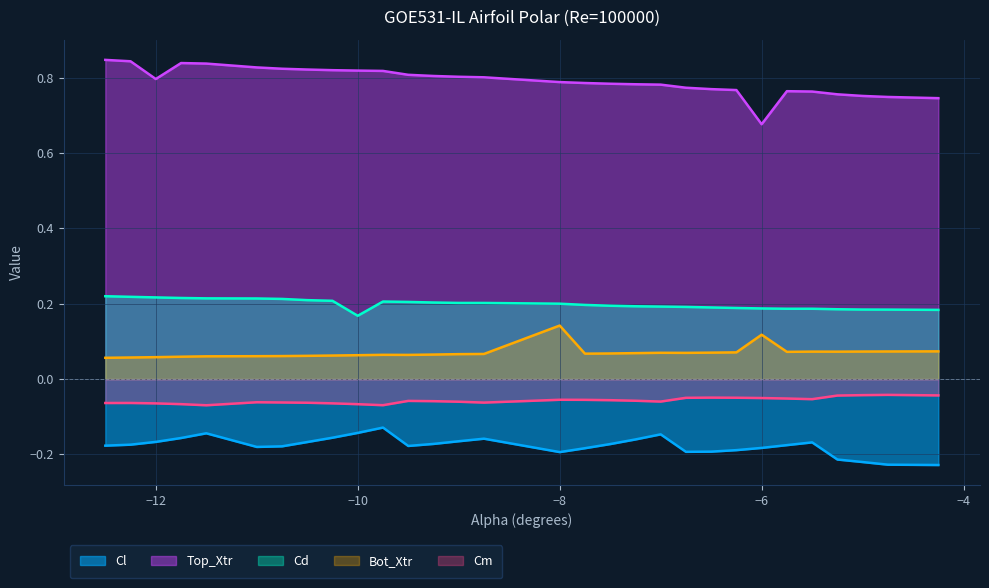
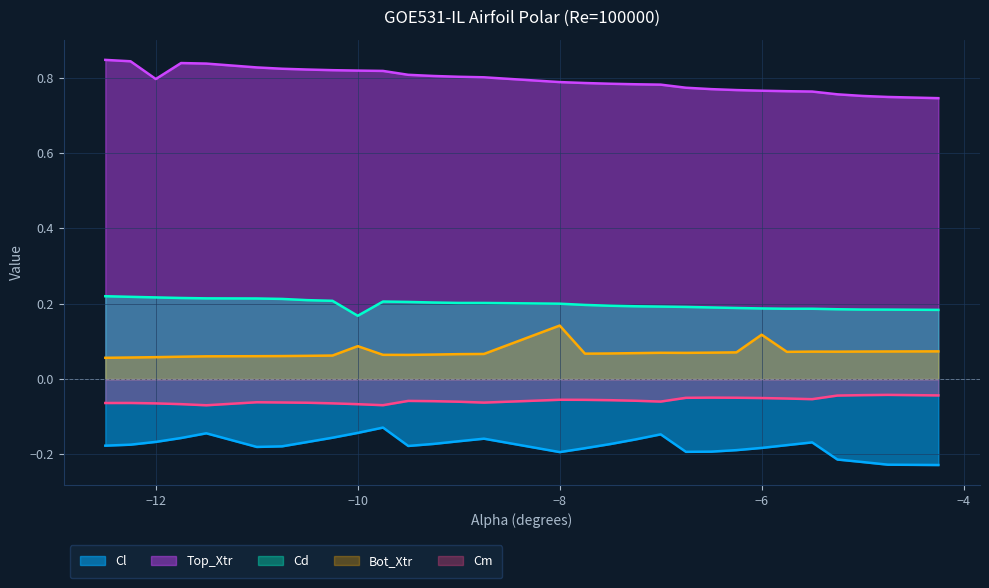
Bot_Xtr, −10: 0.06 -> 0.09
Top_Xtr, −6: 0.68 -> 0.77
